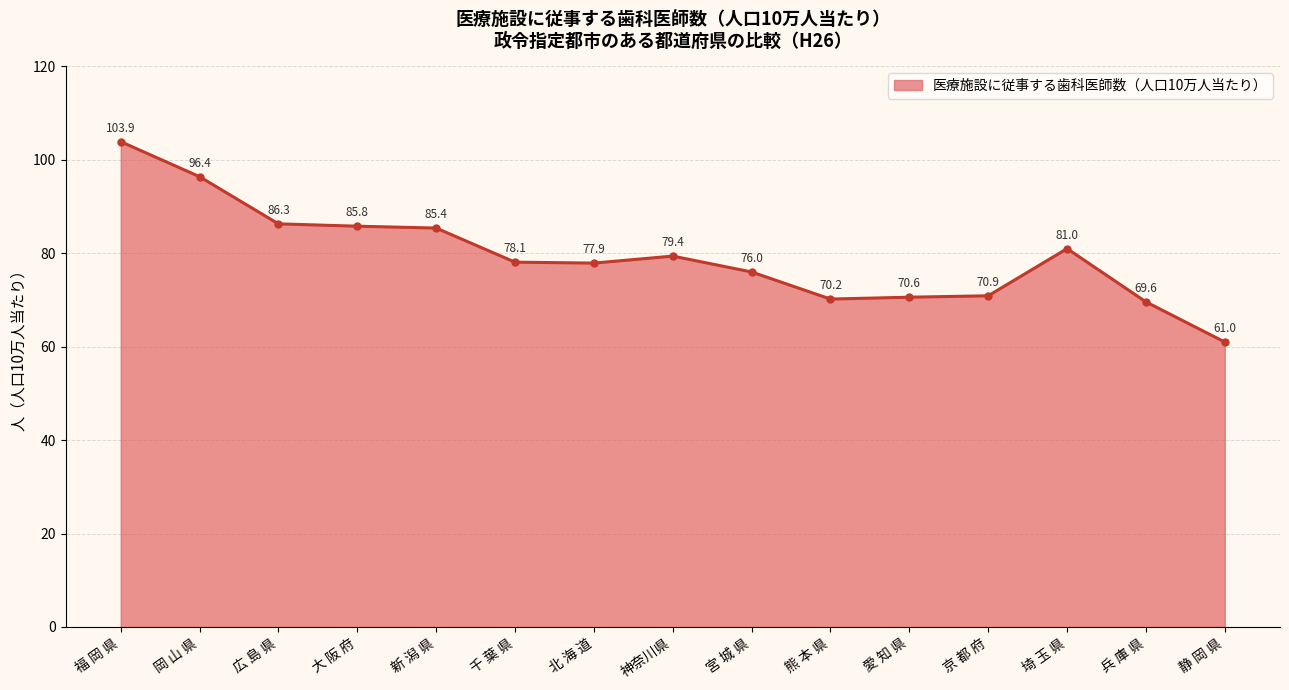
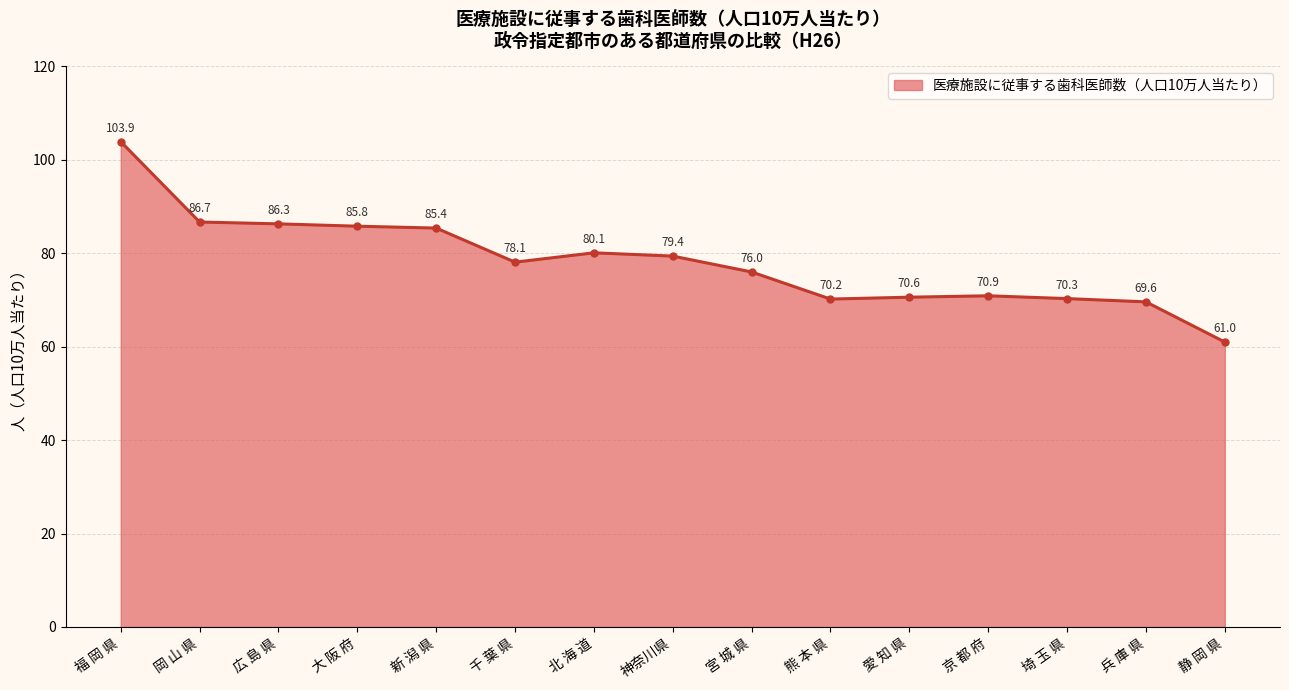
岡 山 県: 96.4 -> 86.7
北 海 道: 77.9 -> 80.1
埼 玉 県: 81.0 -> 70.3
